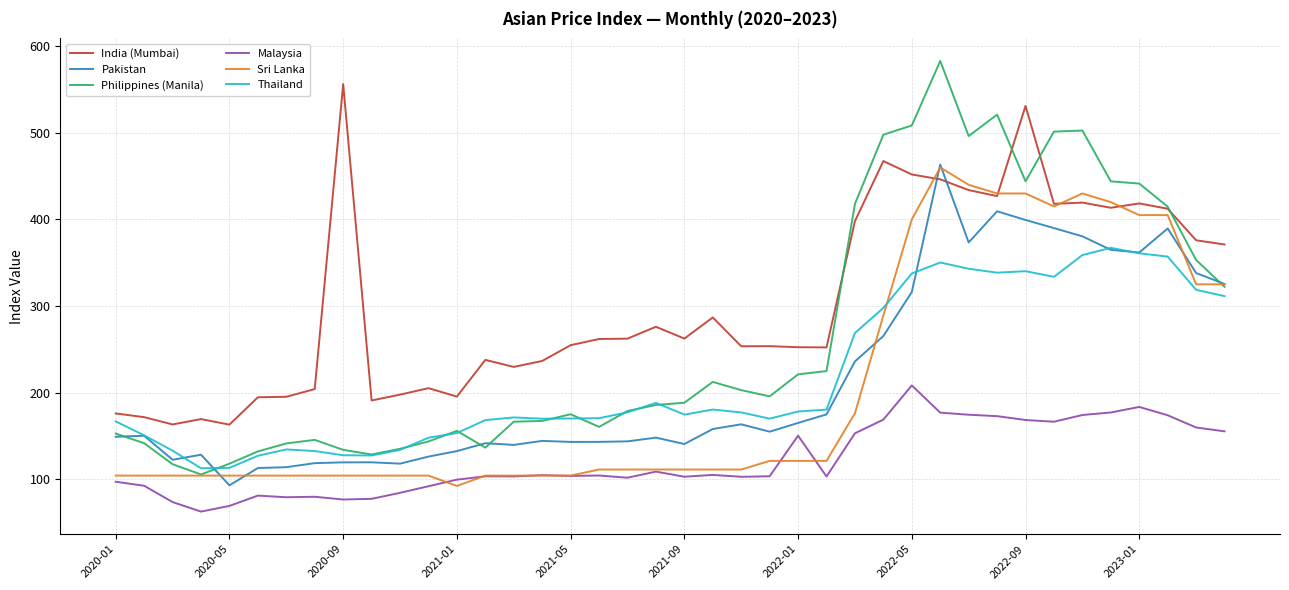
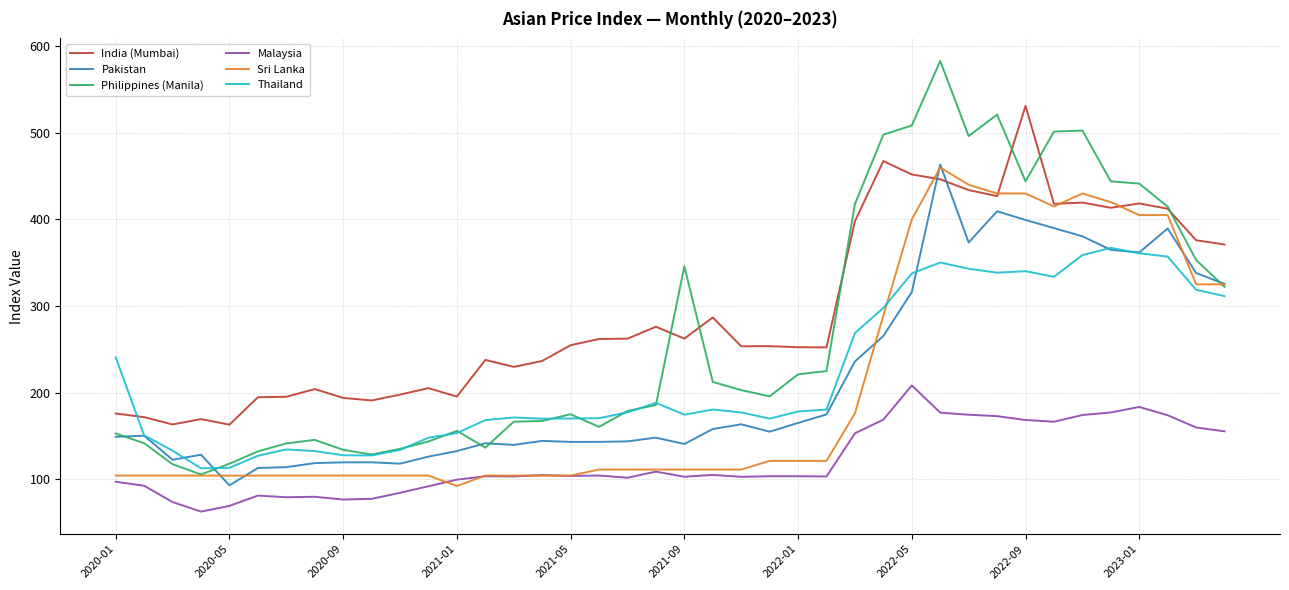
Thailand, 2020-01: 170 -> 240
India (Mumbai), 2020-09: 560 -> 190
Philippines (Manila), 2021-09: 190 -> 350
Malaysia, 2022-01: 150 -> 100
